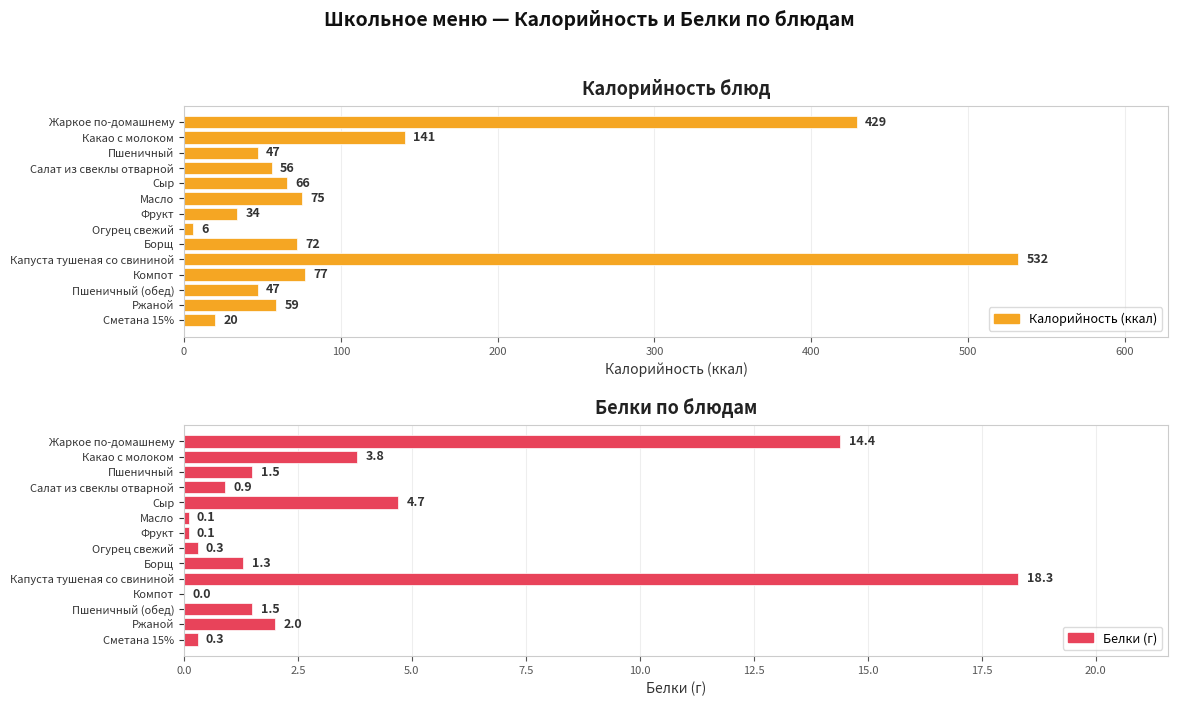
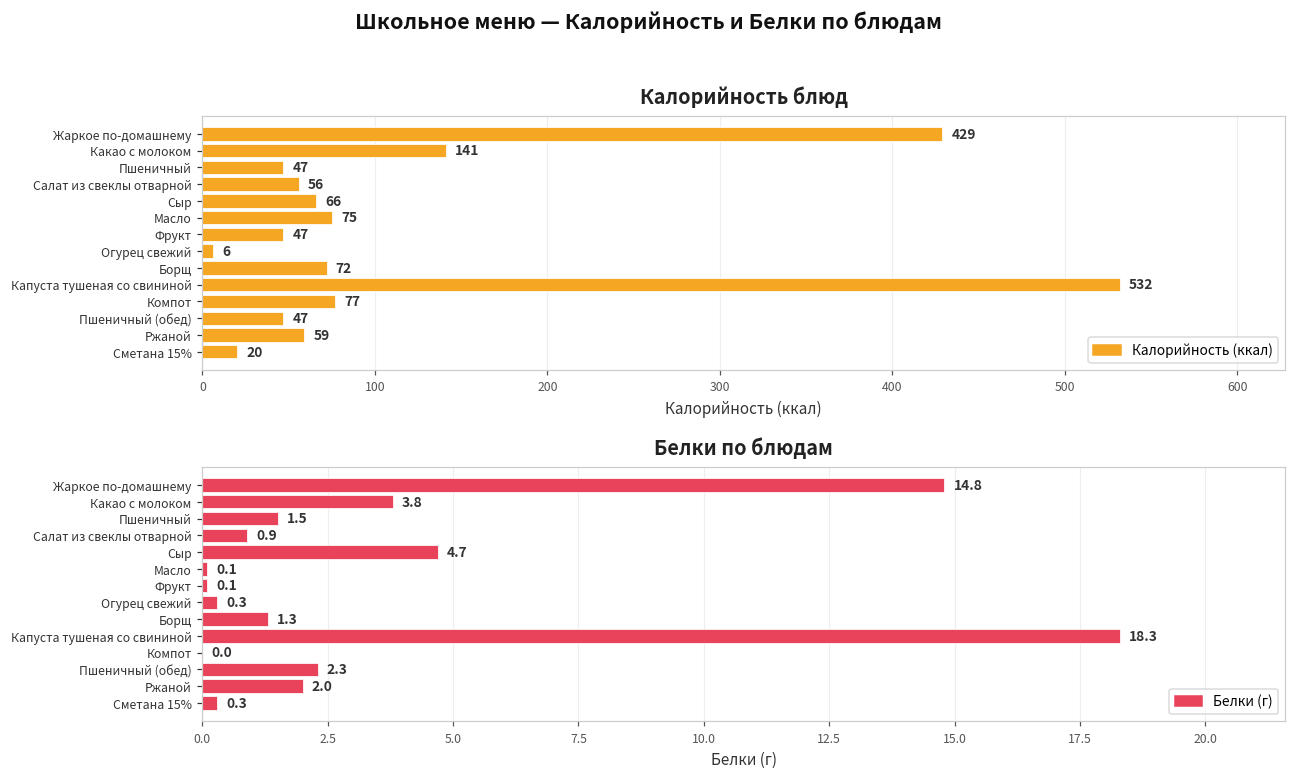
Калорийность блюд, Фрукт: 34 -> 47
Белки по блюдам, Жаркое по-домашнему: 14.4 -> 14.8
Белки по блюдам, Пшеничный (обед): 1.5 -> 2.3
